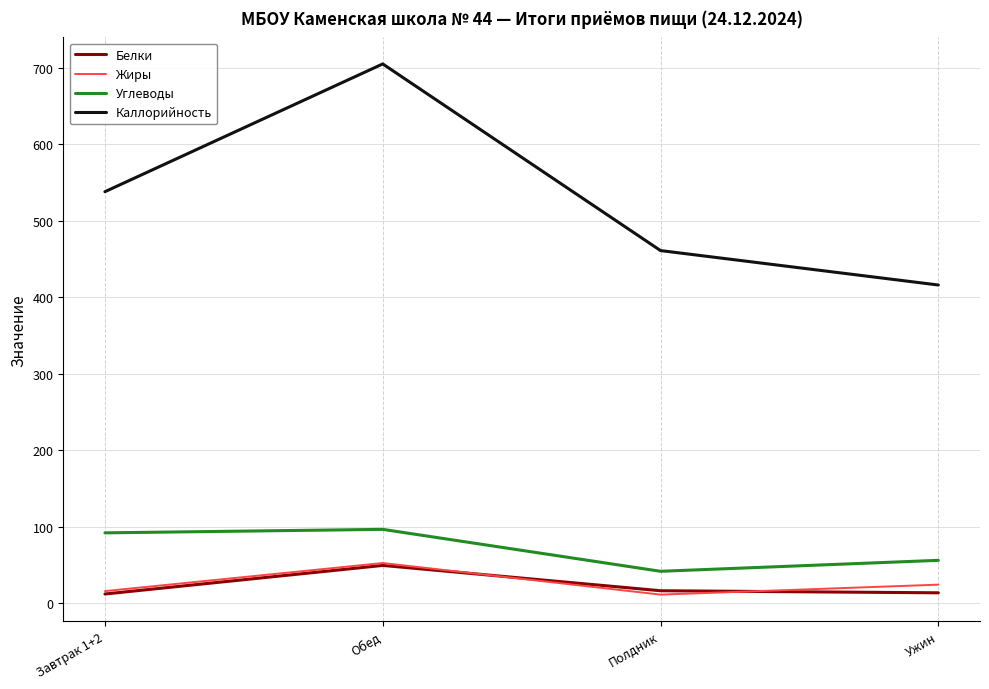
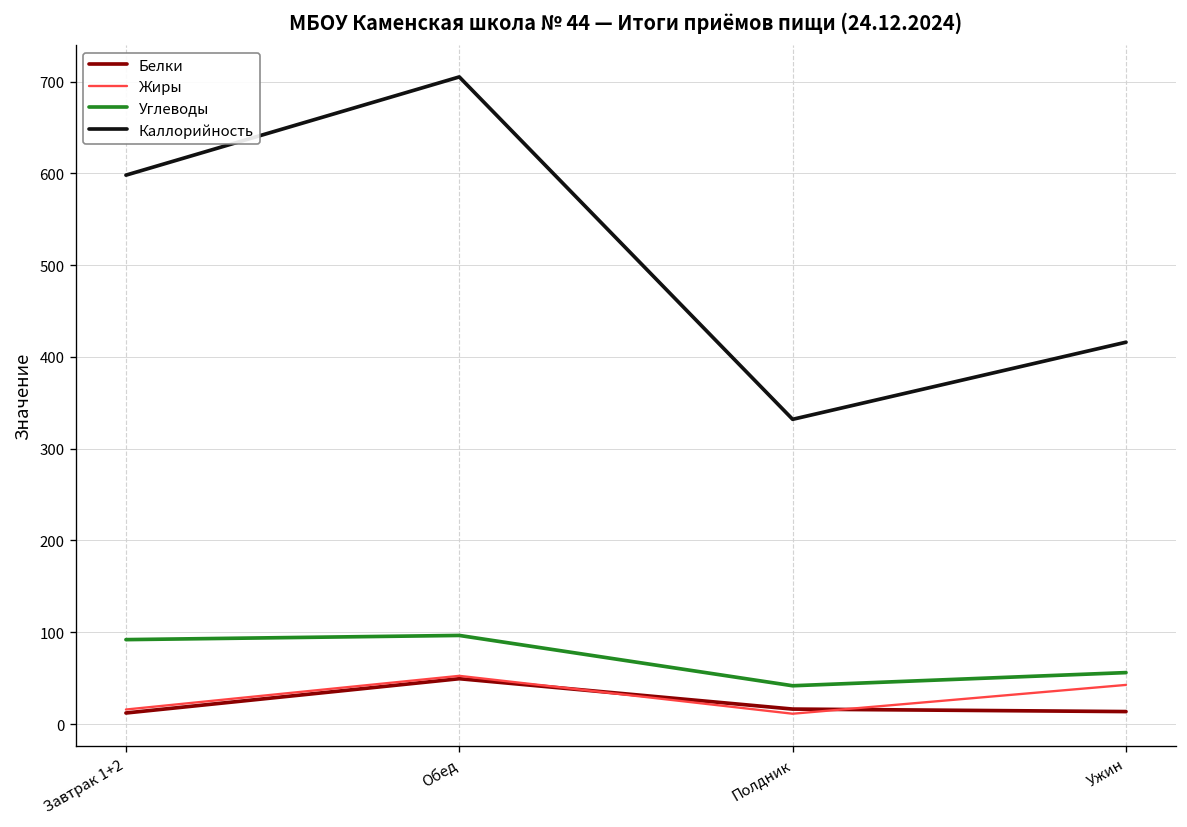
Каллорийность, Завтрак 1+2: 540 -> 600
Каллорийность, Полдник: 460 -> 330
Жиры, Ужин: 20 -> 40
